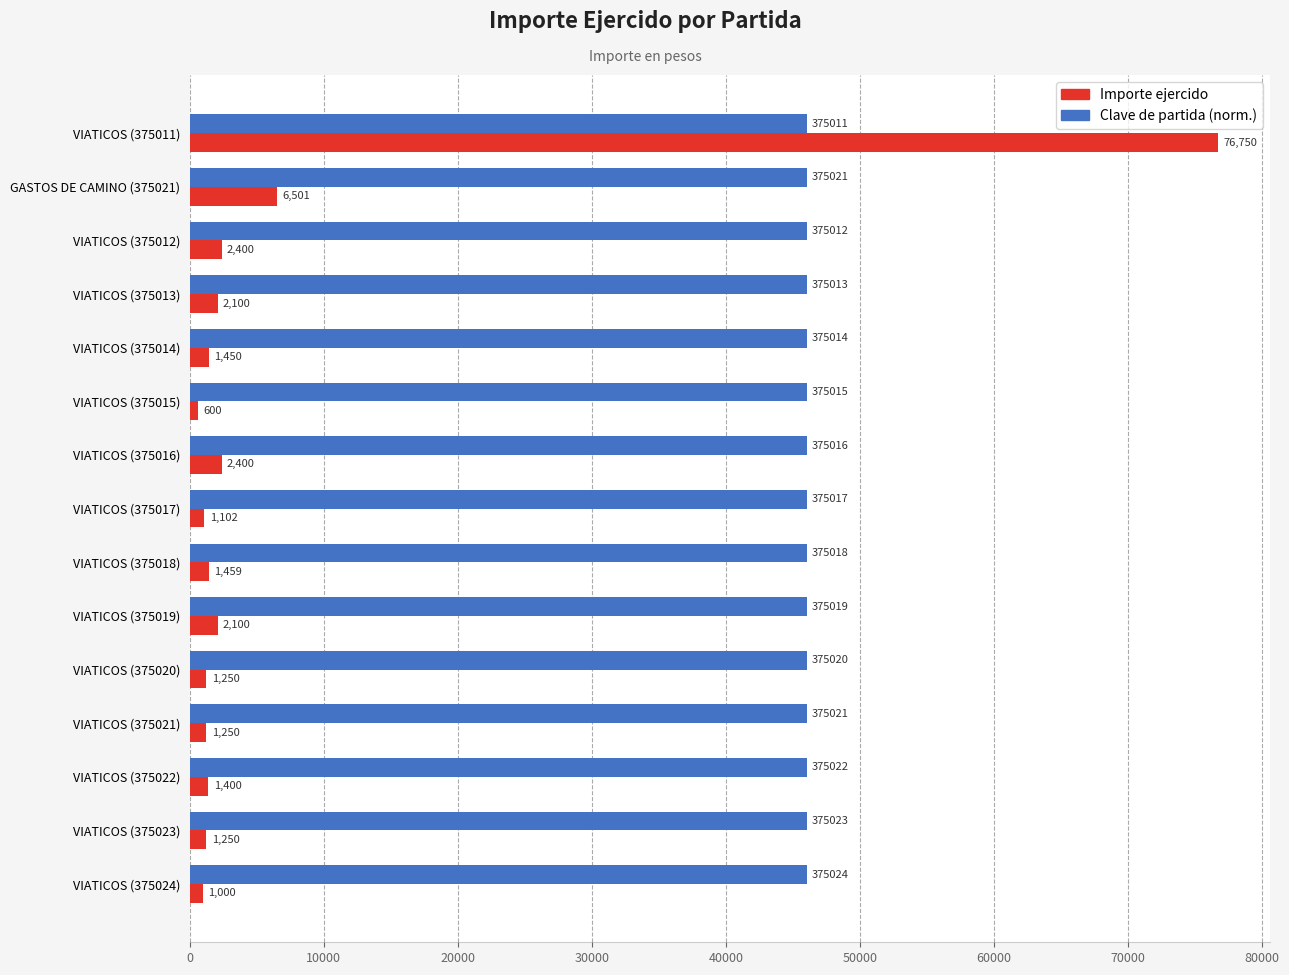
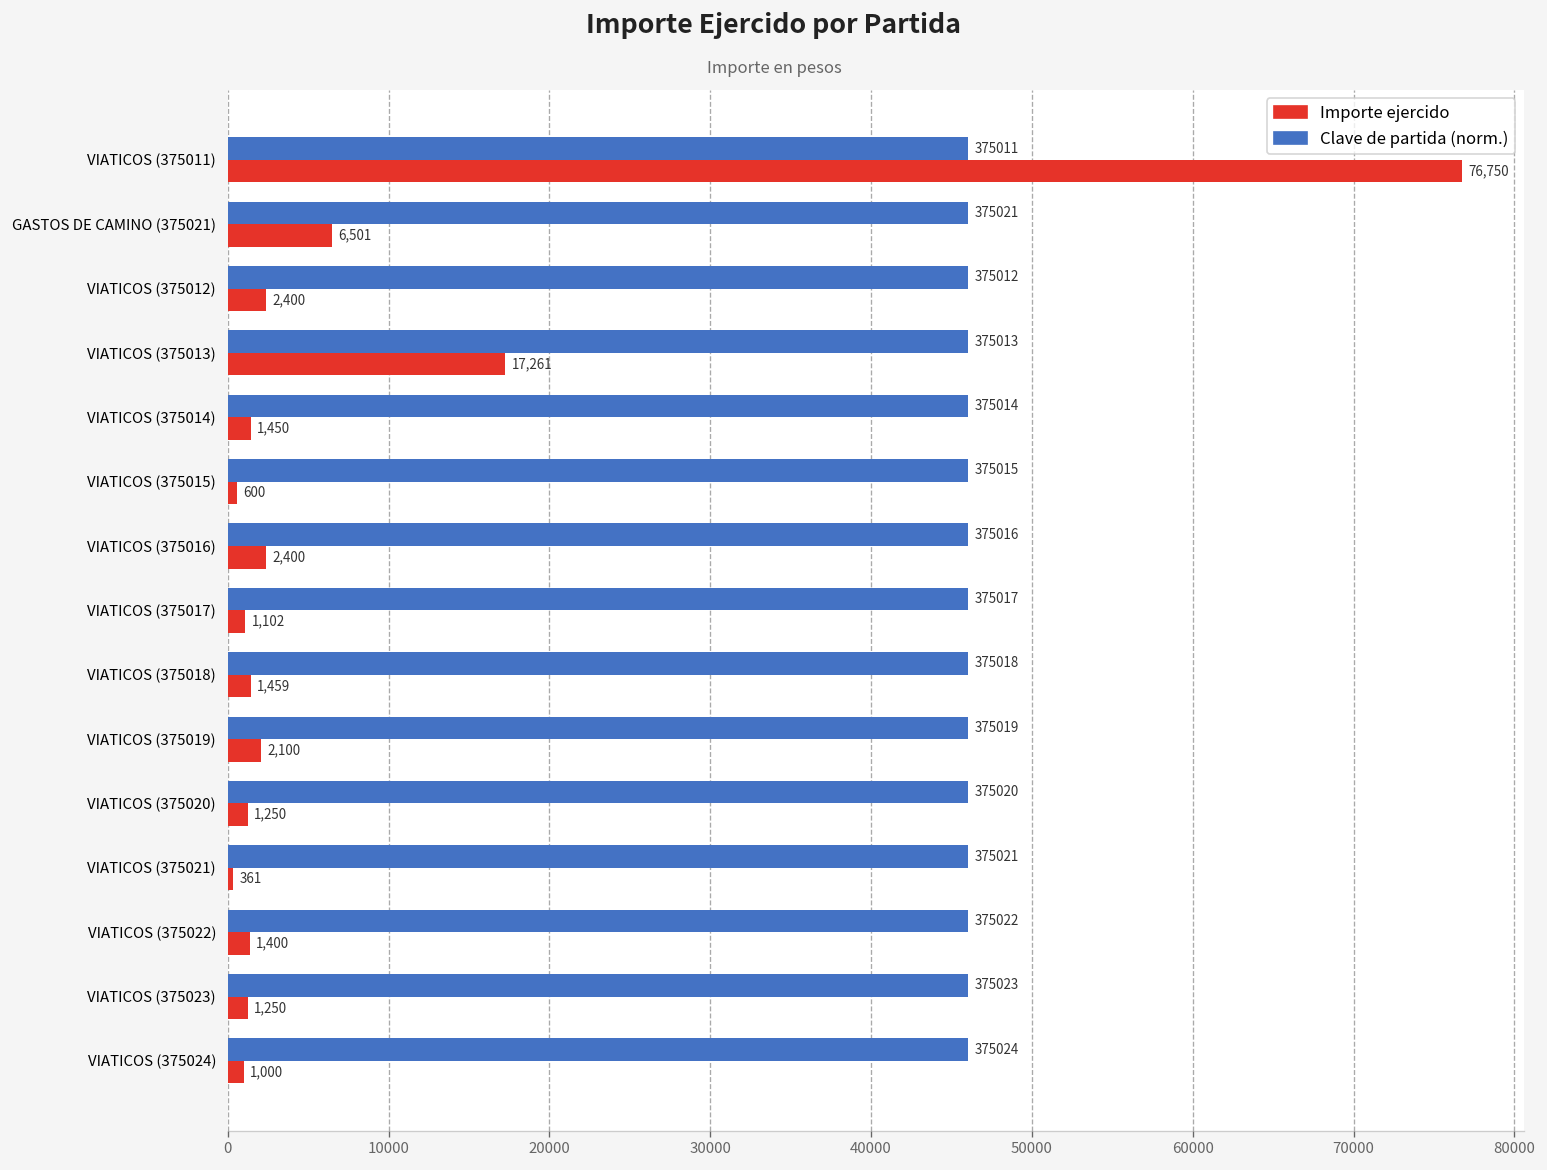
Importe ejercido, VIATICOS (375013): 2,100 -> 17,261
Importe ejercido, VIATICOS (375021): 1,250 -> 361
